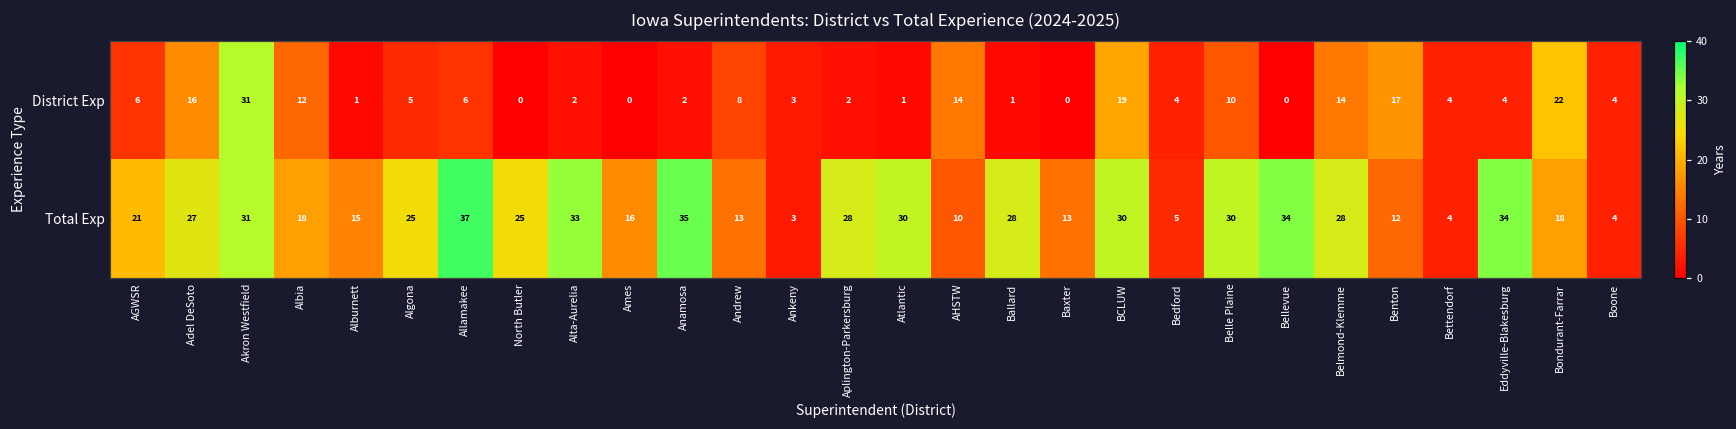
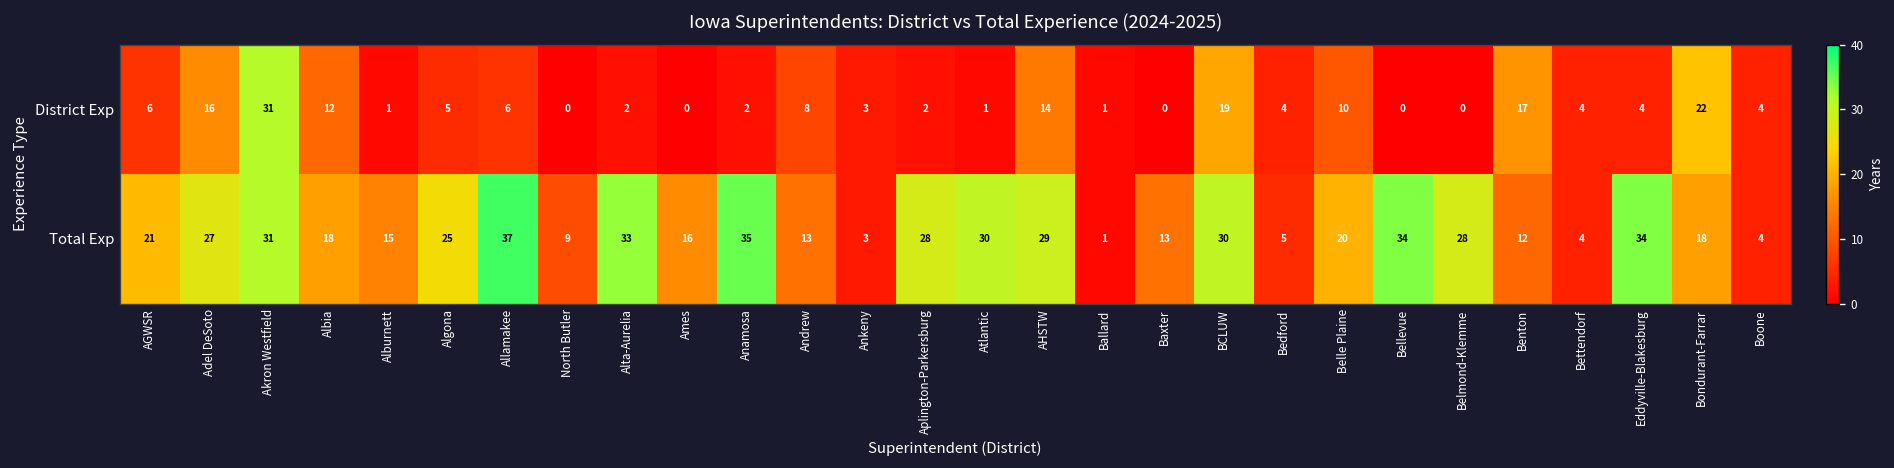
District Exp, Belmond-Klemme: 14 -> 0
Total Exp, North Butler: 25 -> 9
Total Exp, AHSTW: 10 -> 29
Total Exp, Ballard: 28 -> 1
Total Exp, Belle Plaine: 30 -> 20
